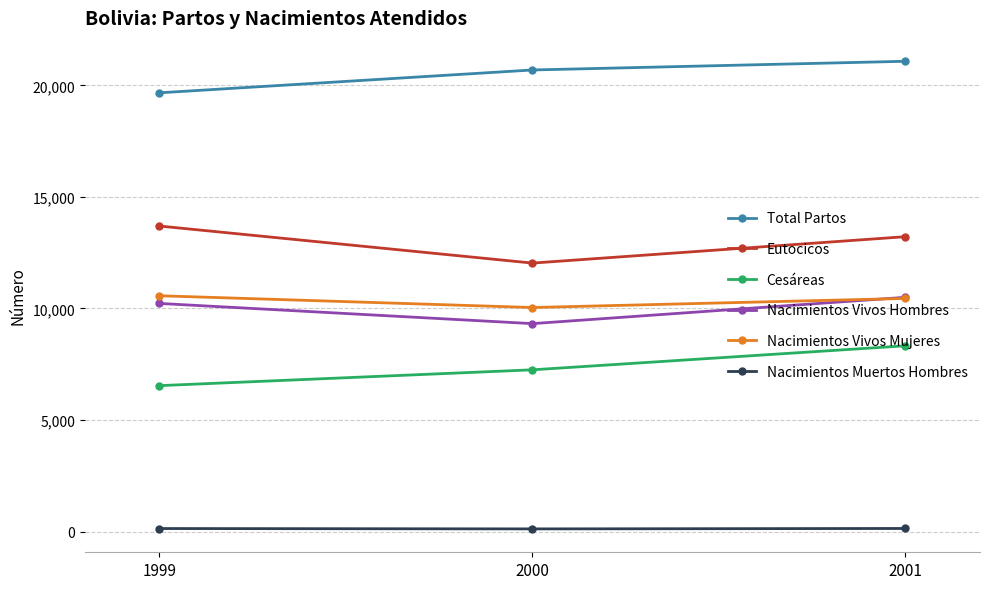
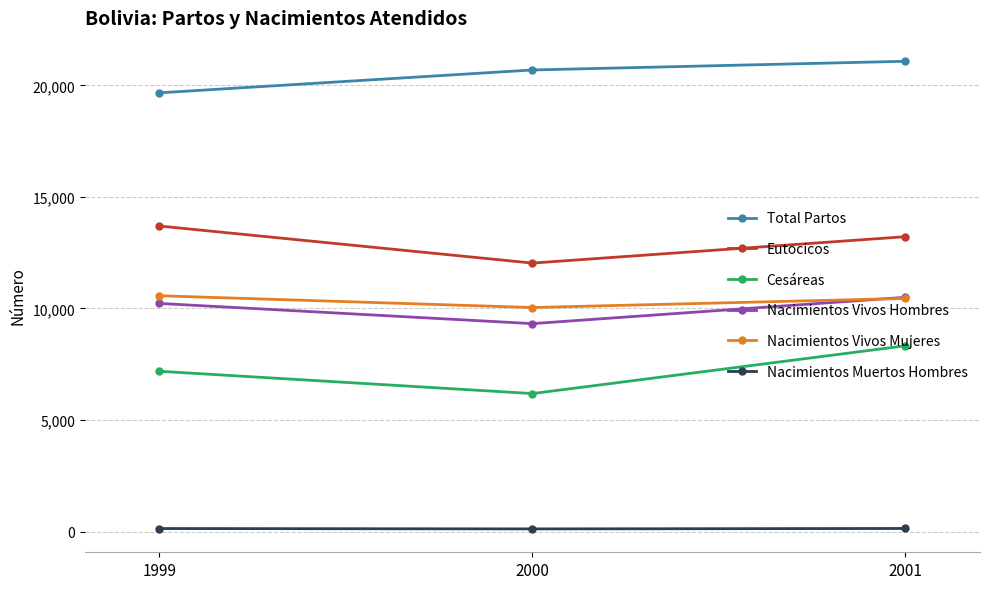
Cesáreas, 1999: 6,500 -> 7,200
Cesáreas, 2000: 7,300 -> 6,200
